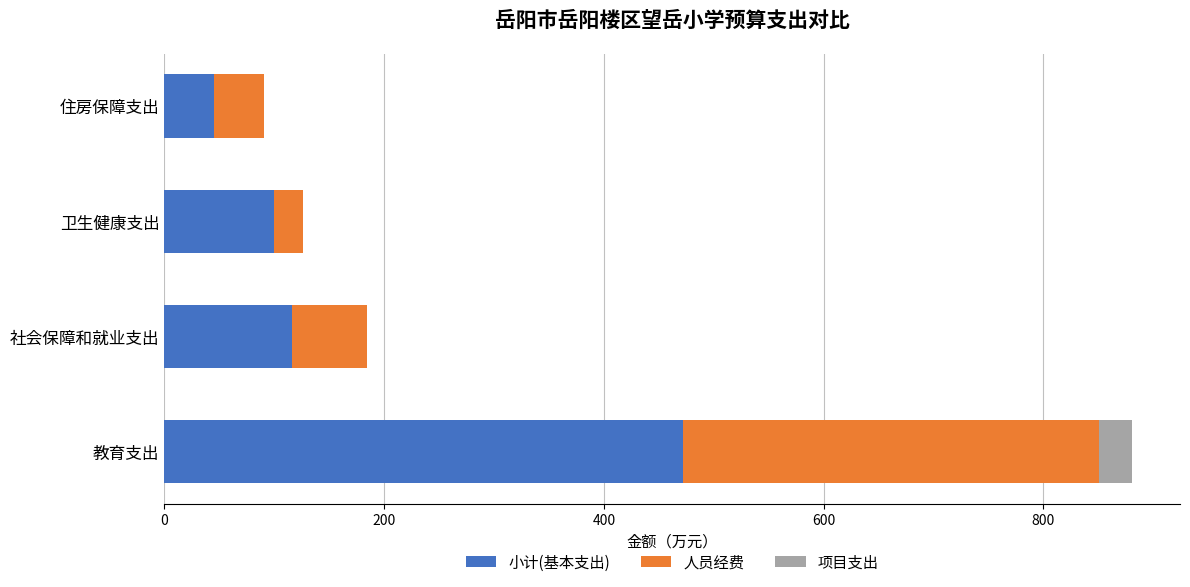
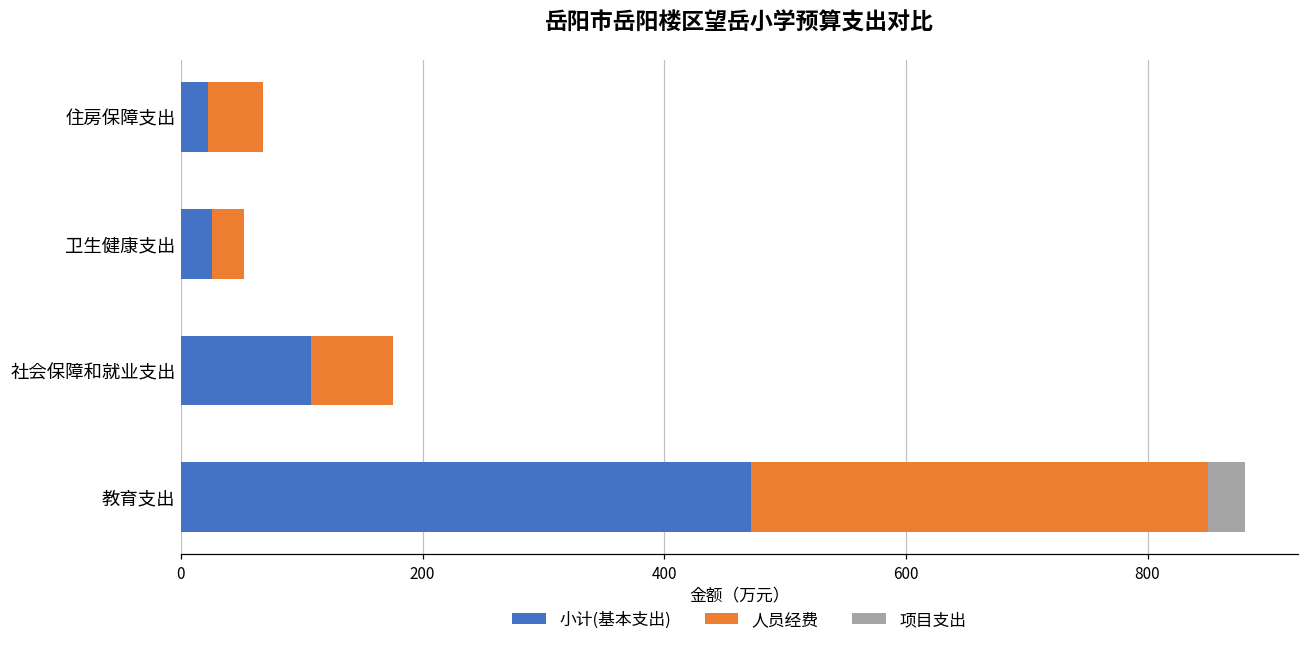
小计(基本支出), 住房保障支出: 45 -> 22
小计(基本支出), 卫生健康支出: 100 -> 26
小计(基本支出), 社会保障和就业支出: 116 -> 107
